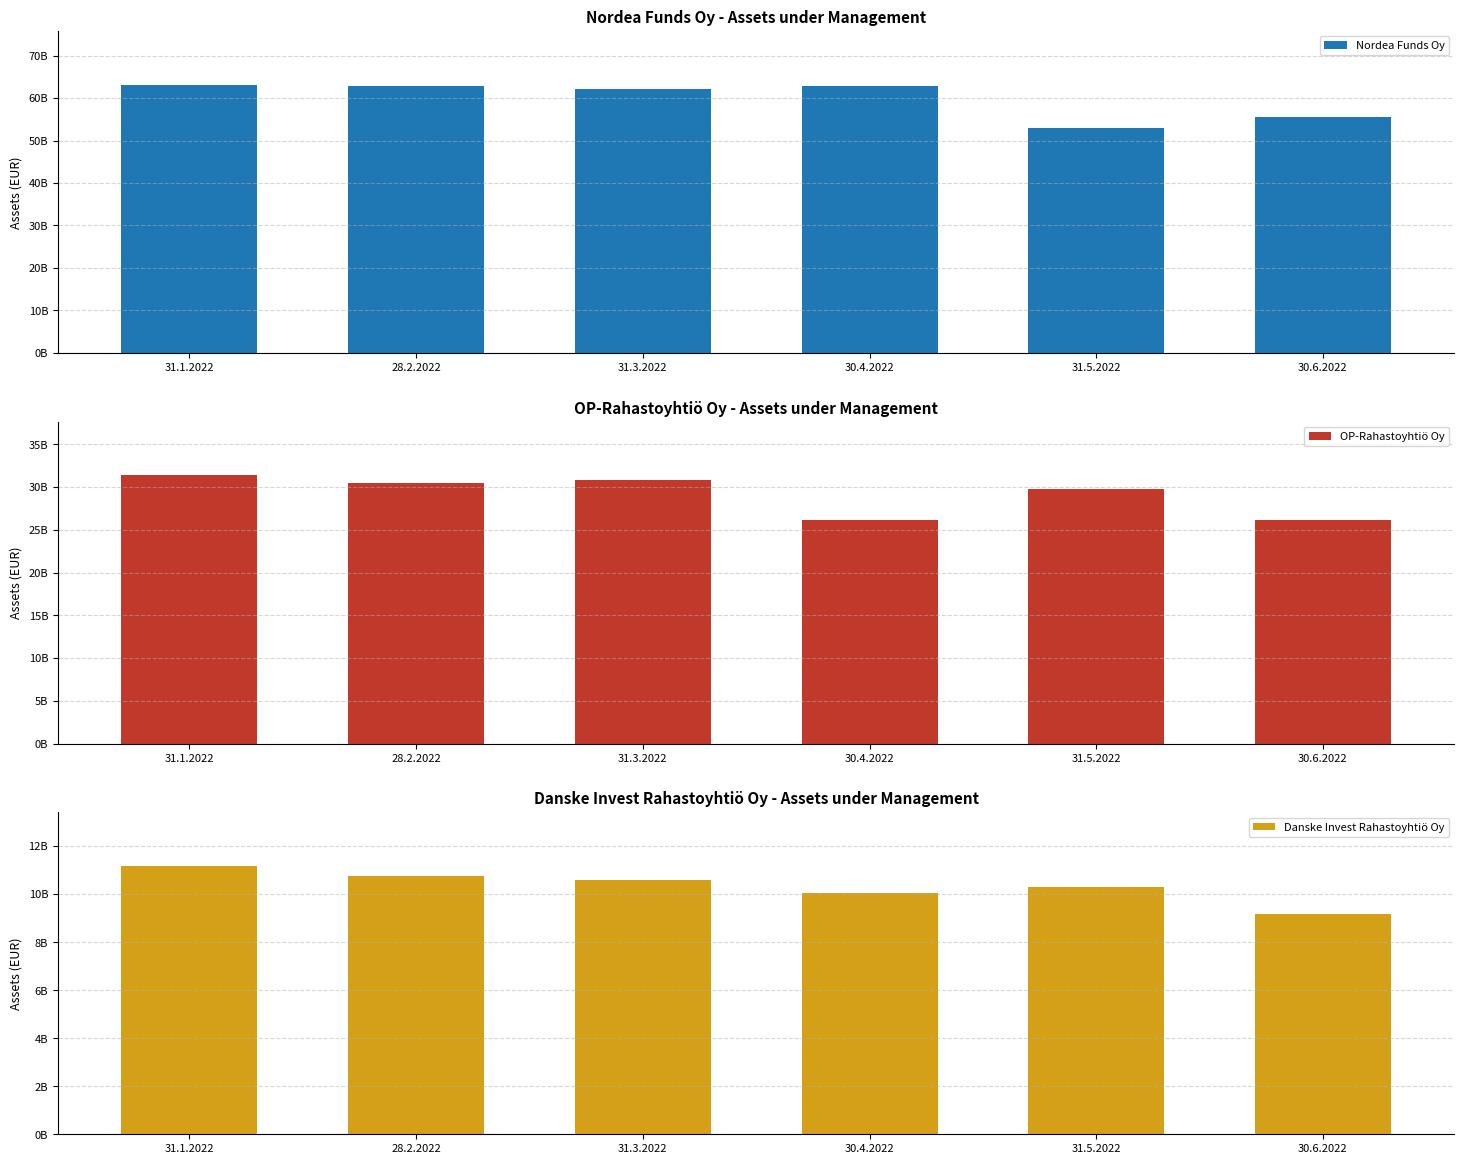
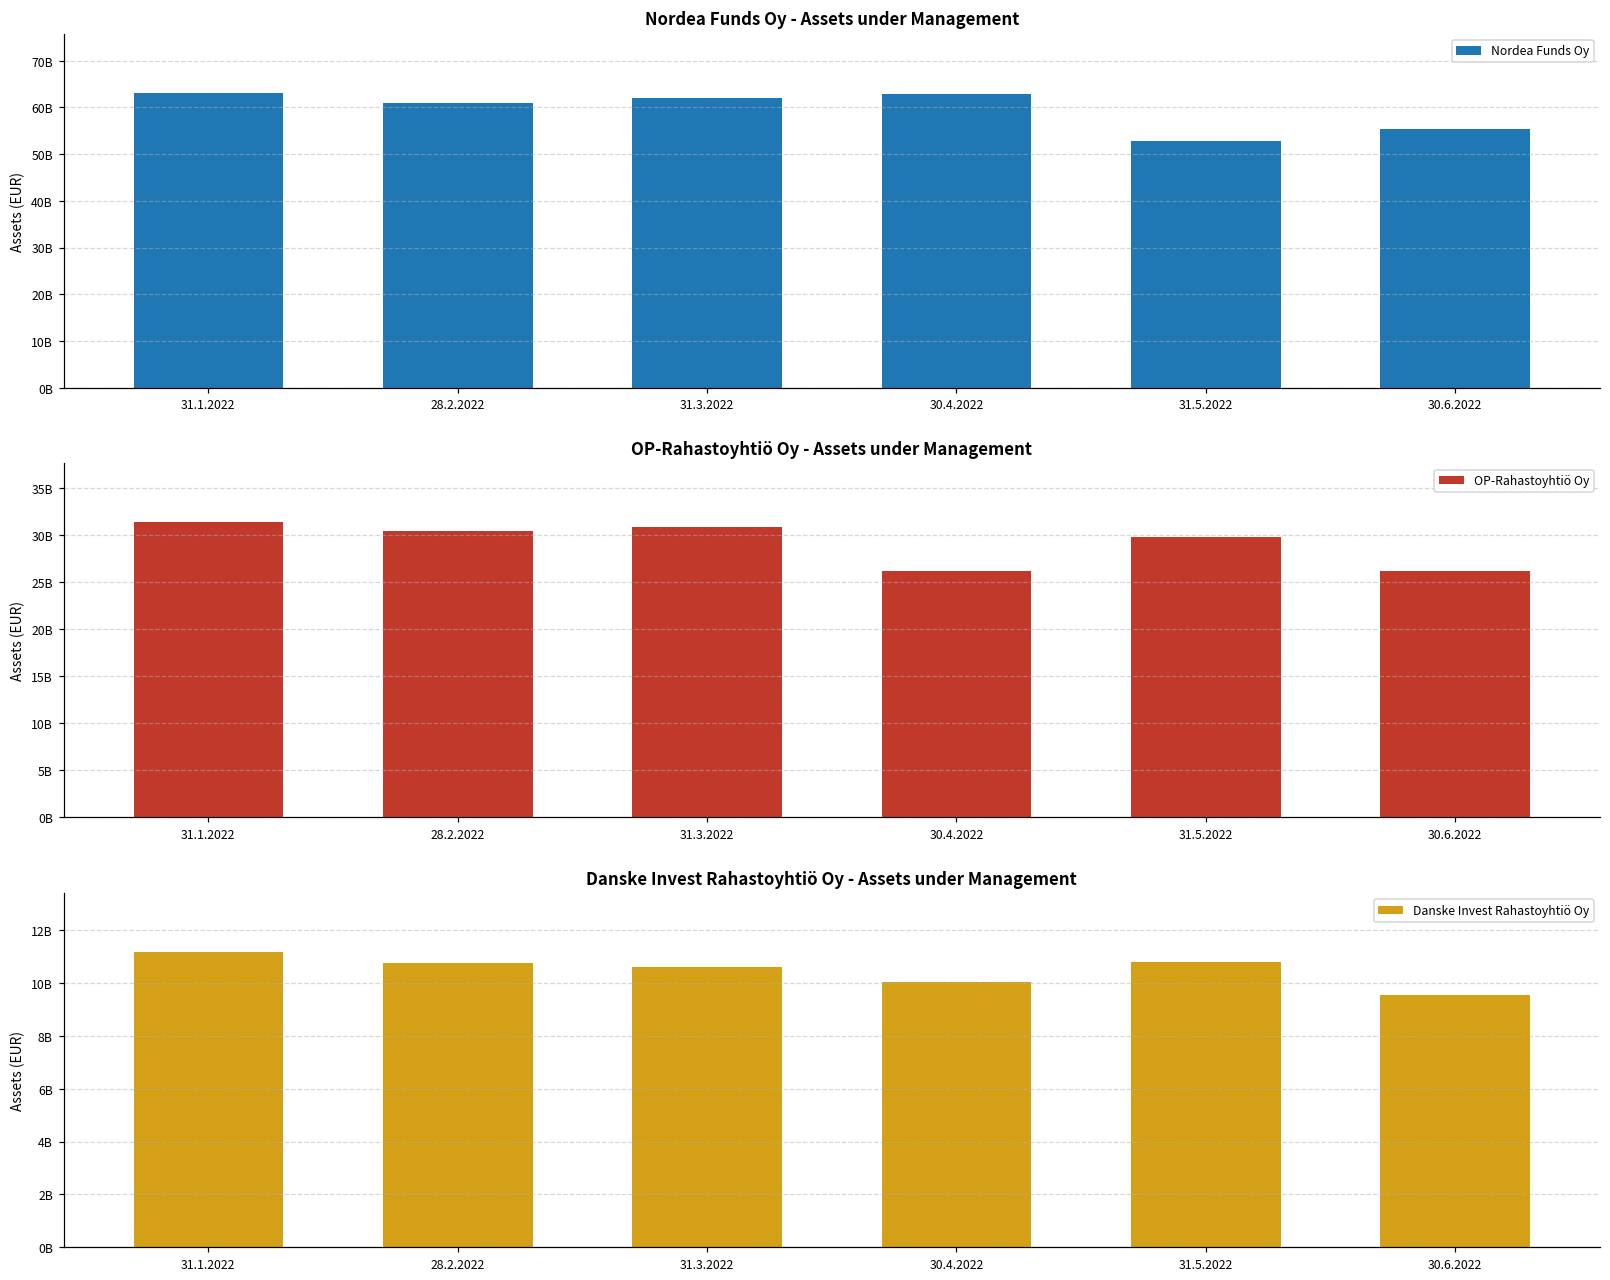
Nordea Funds Oy - Assets under Management, 28.2.2022: 63000000000 -> 61000000000
Danske Invest Rahastoyhtiö Oy - Assets under Management, 31.5.2022: 10300000000 -> 10800000000
Danske Invest Rahastoyhtiö Oy - Assets under Management, 30.6.2022: 9200000000 -> 9500000000
